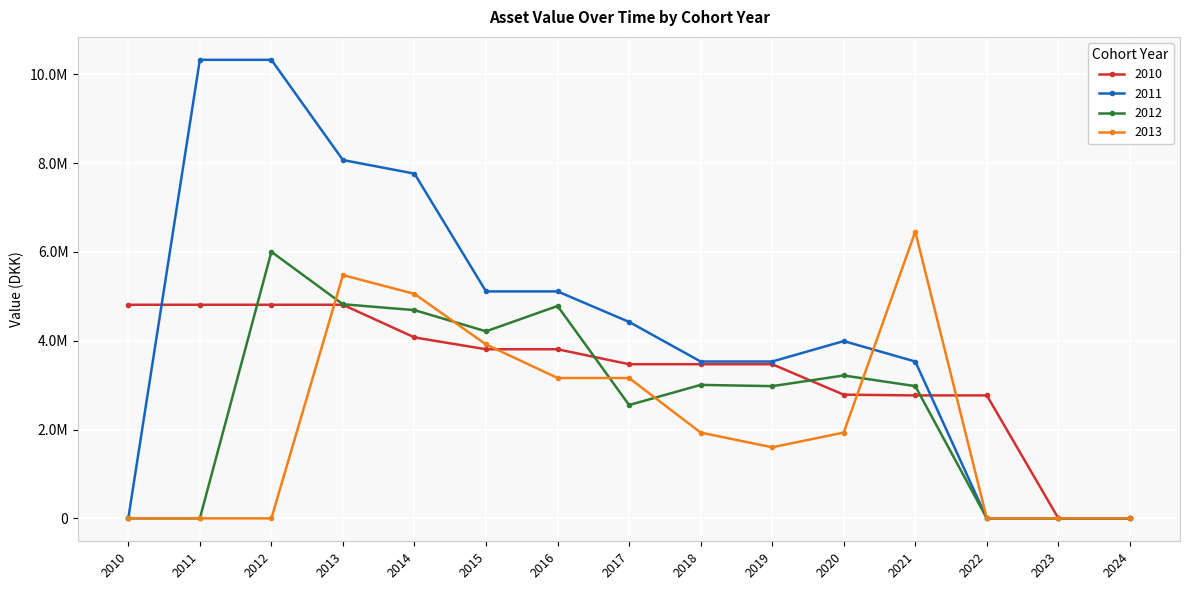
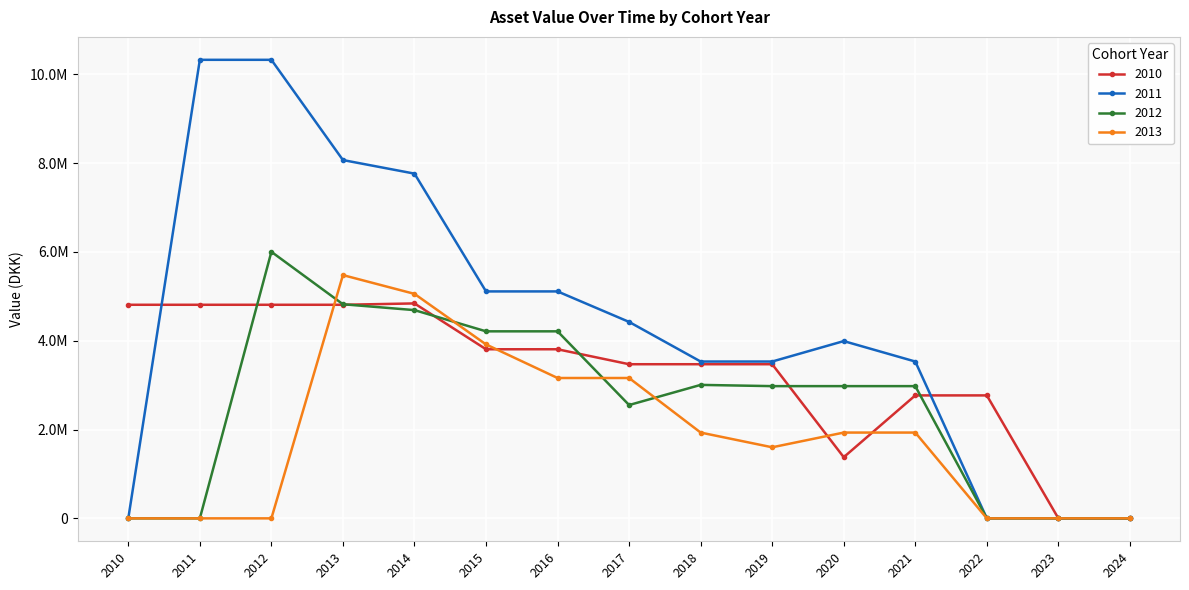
2010, 2014: 4100000 -> 4800000
2012, 2016: 4800000 -> 4200000
2010, 2020: 2800000 -> 1400000
2012, 2020: 3200000 -> 3000000
2013, 2021: 6500000 -> 1900000
